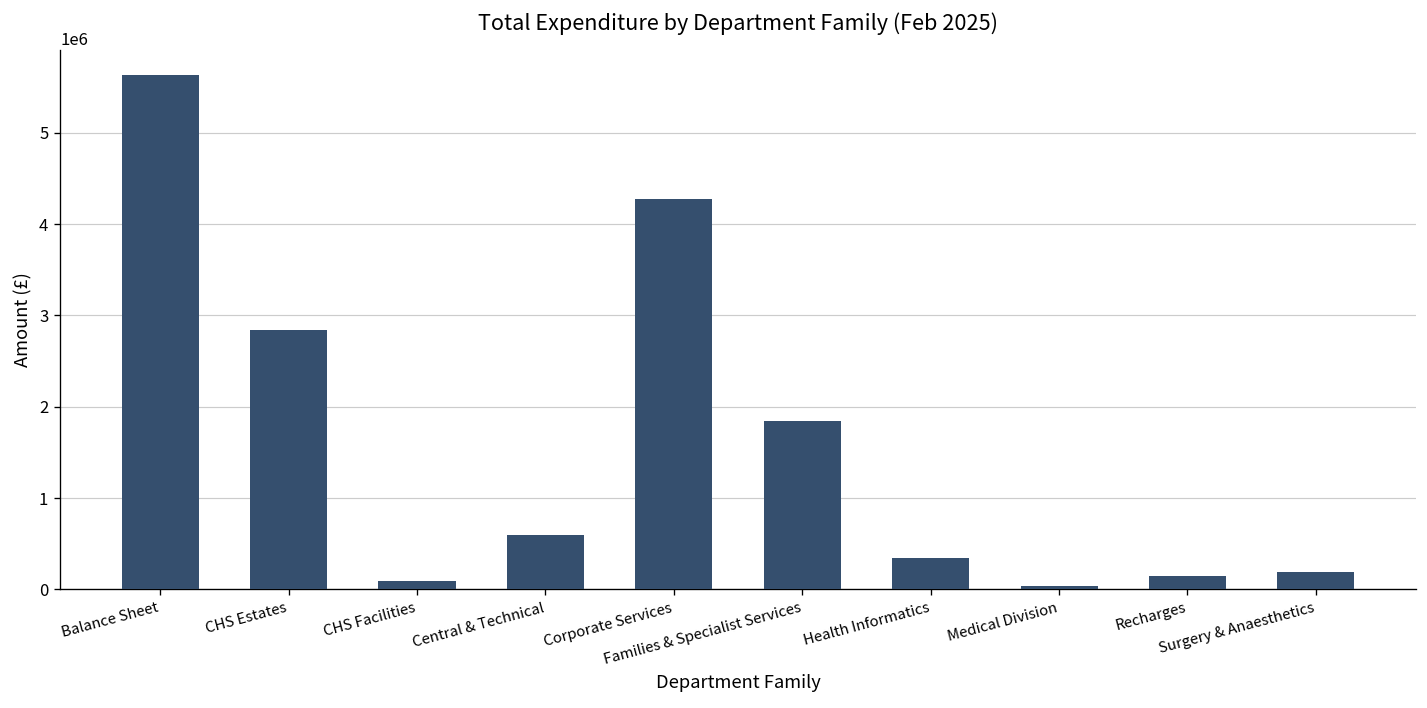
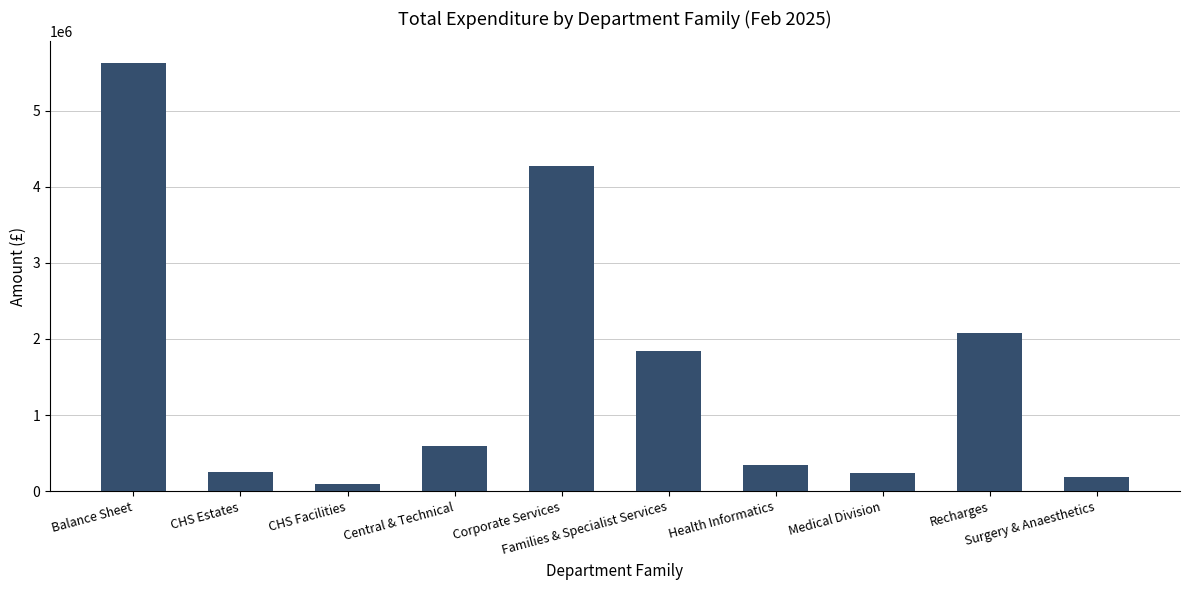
CHS Estates: 2800000 -> 200000
Medical Division: 0 -> 200000
Recharges: 100000 -> 2100000
